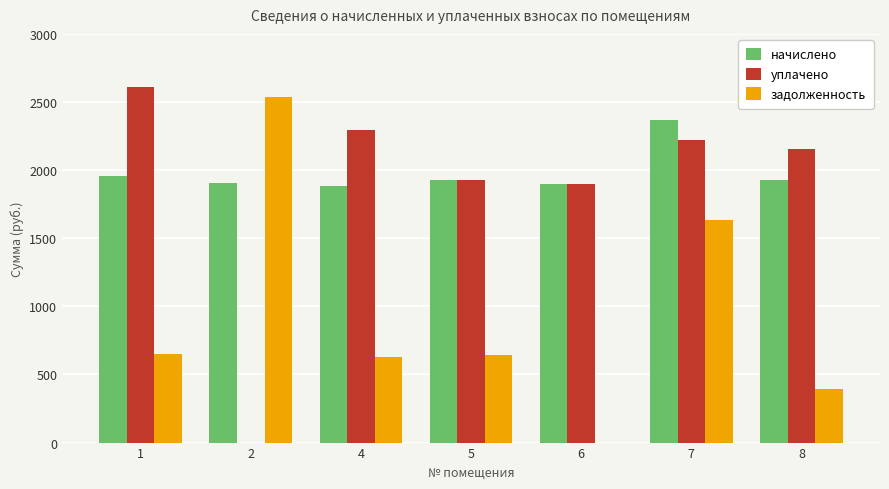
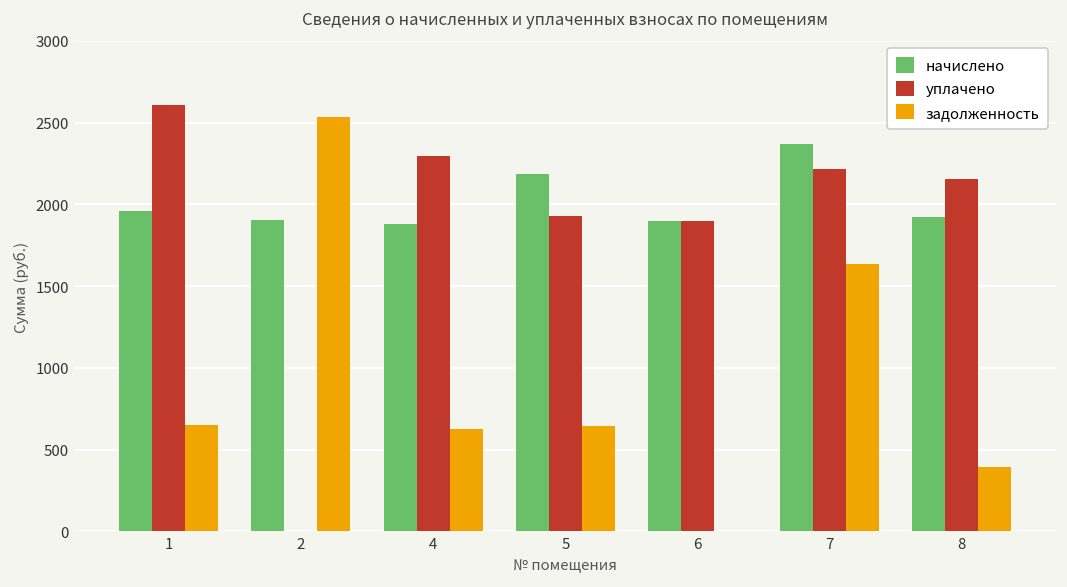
начислено, 5: 1930 -> 2190
